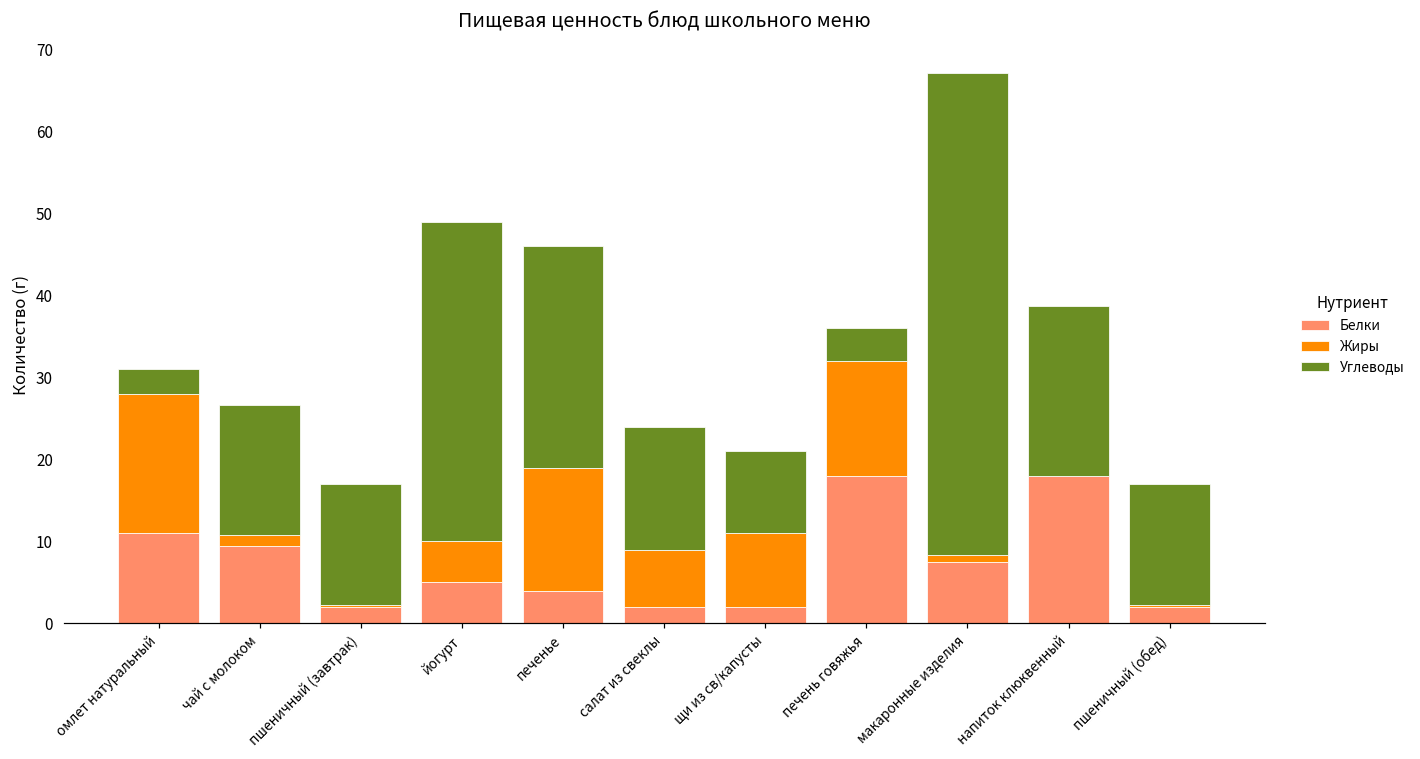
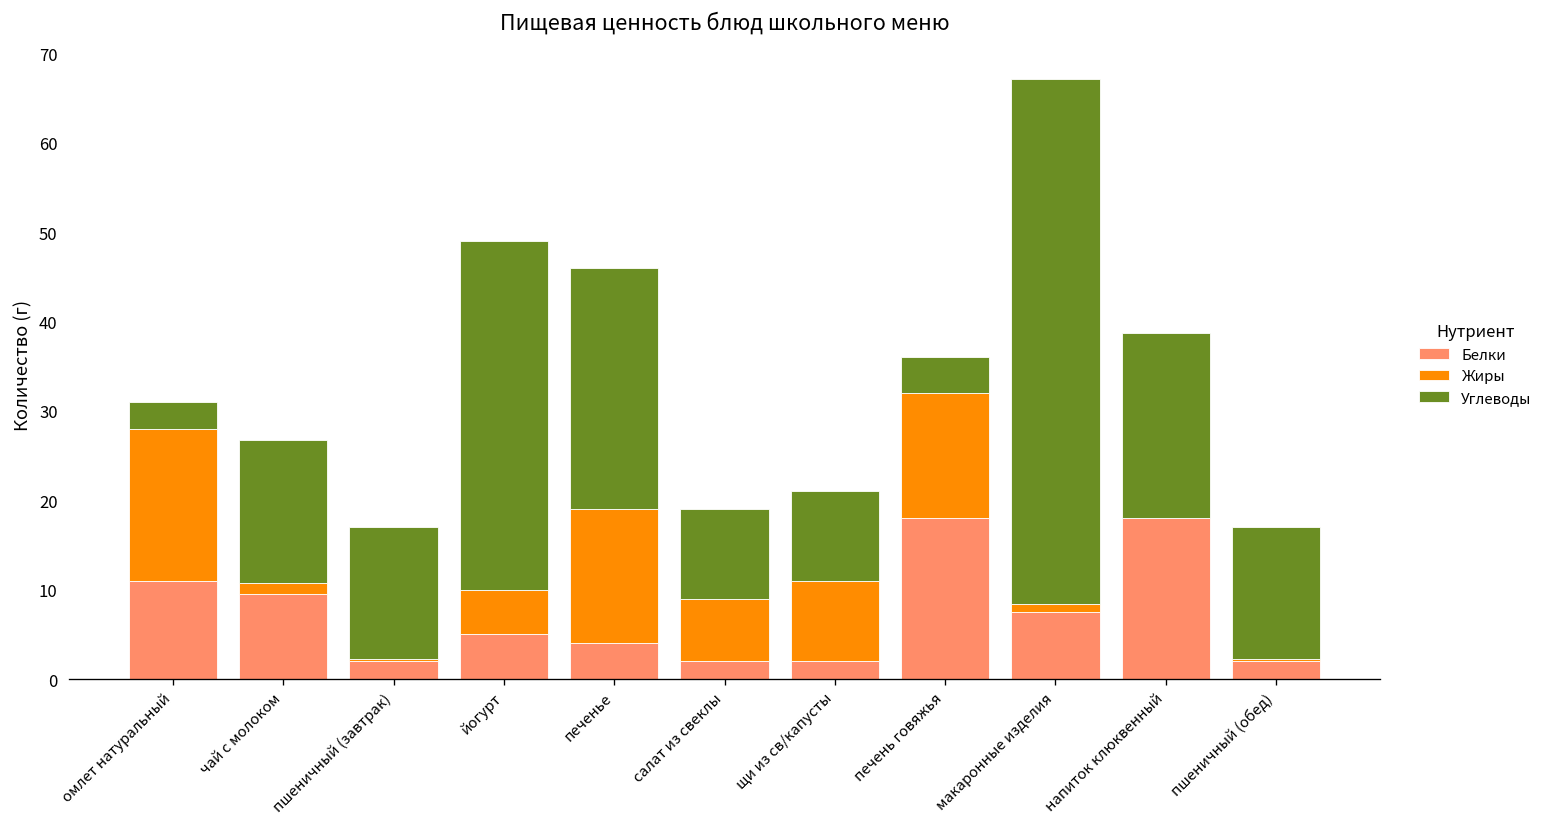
Углеводы, салат из свеклы: 15 -> 10
